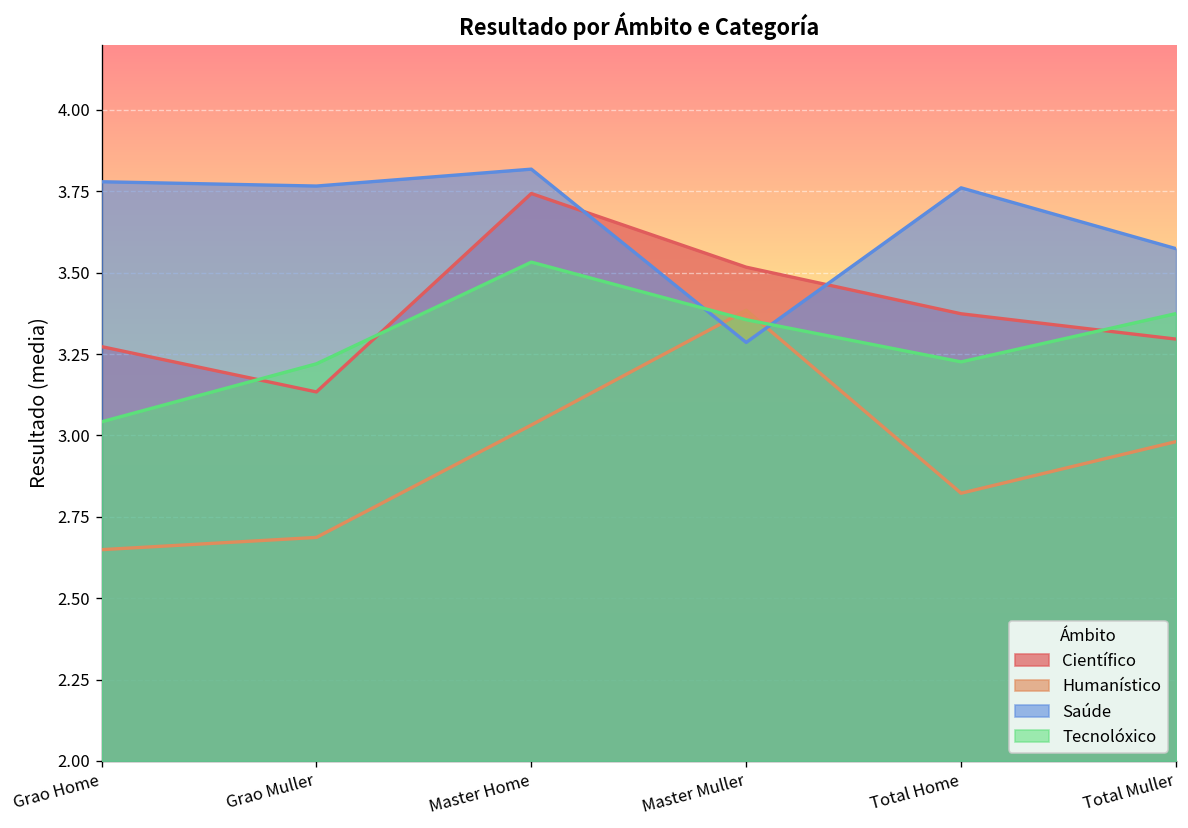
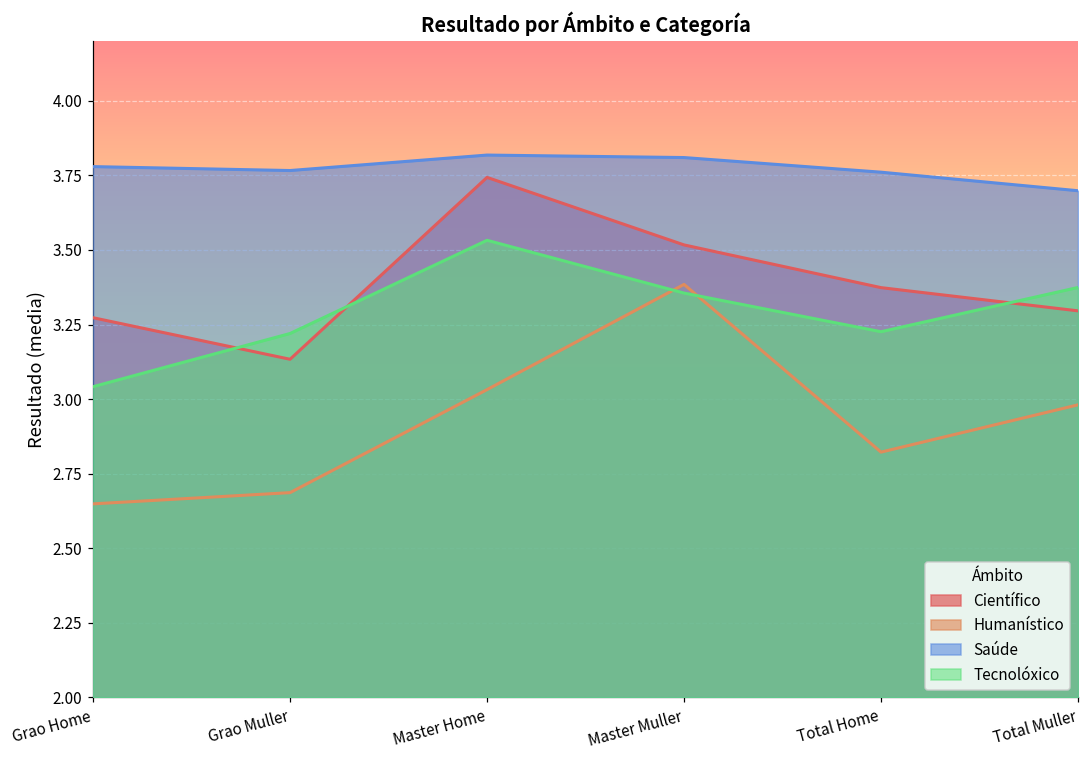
Saúde, Master Muller: 3.29 -> 3.81
Saúde, Total Muller: 3.57 -> 3.70
